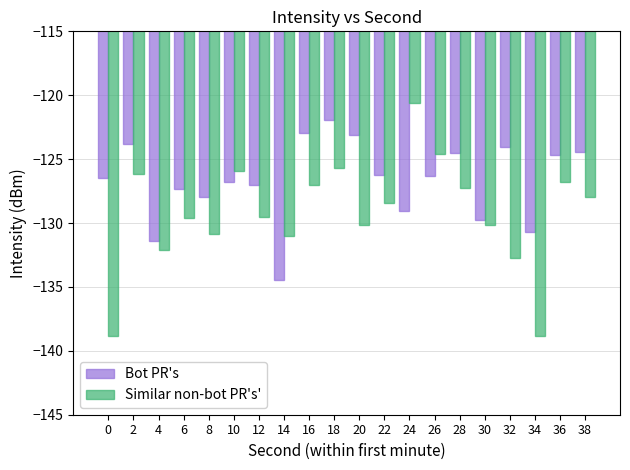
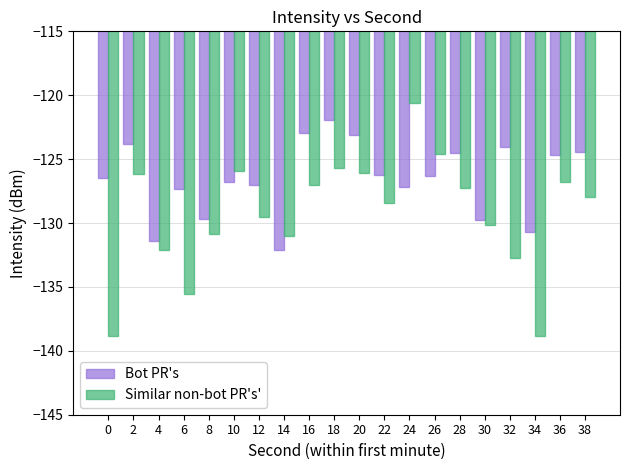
Similar non-bot PR's', 6: -129.6 -> -135.6
Bot PR's, 8: -128.0 -> -129.7
Bot PR's, 14: -134.4 -> -132.1
Similar non-bot PR's', 20: -130.1 -> -126.1
Bot PR's, 24: -129.1 -> -127.2
